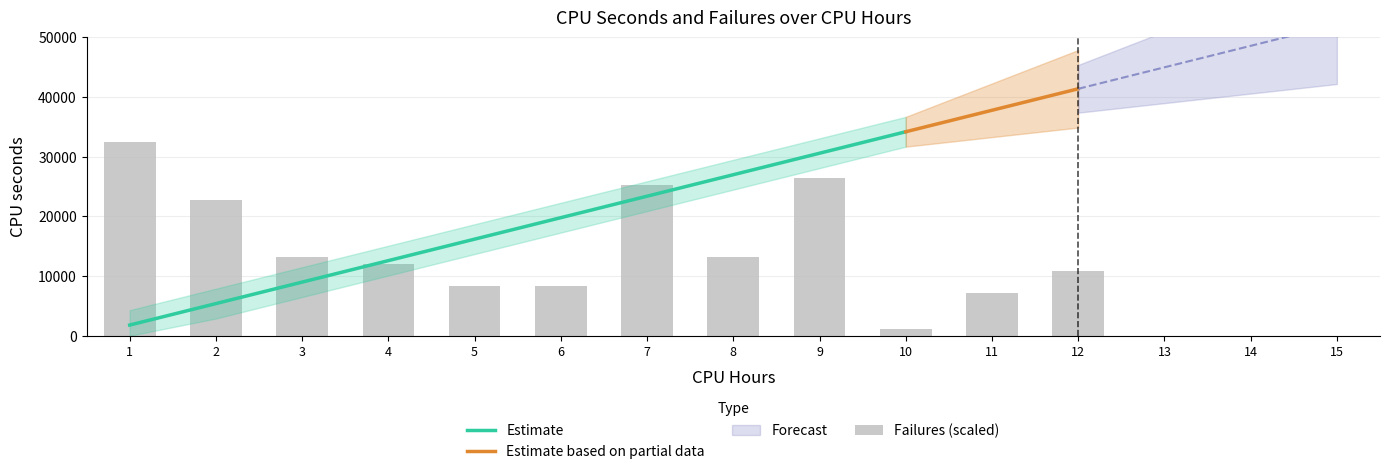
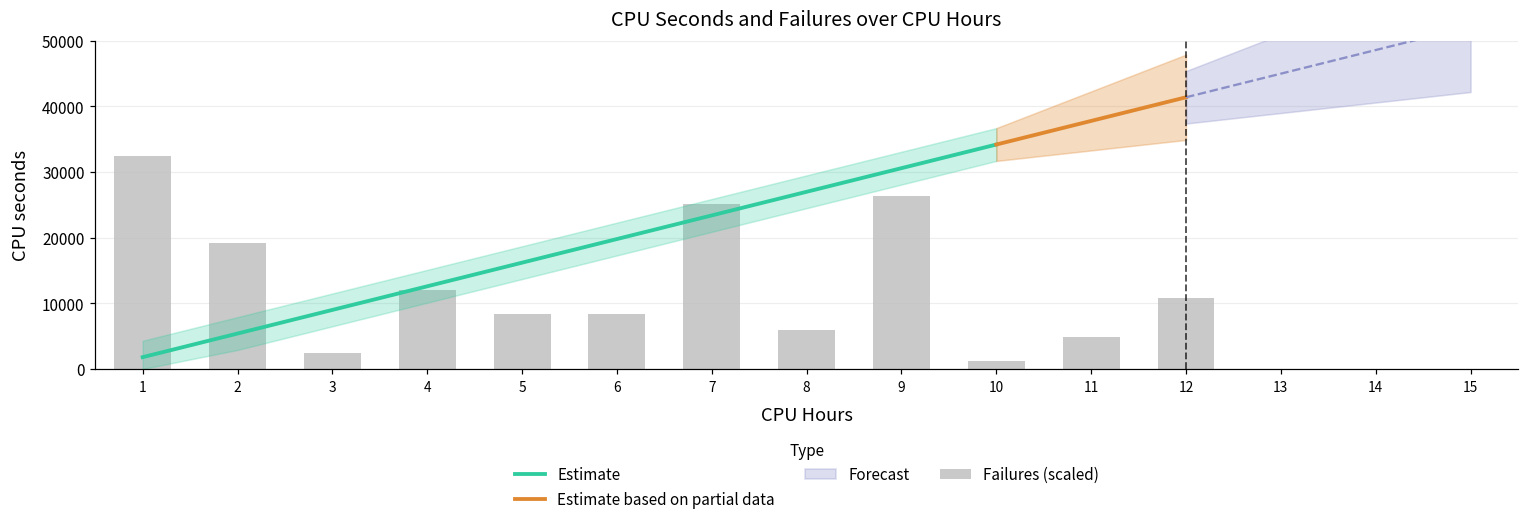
Failures (scaled), 2: 23000 -> 19000
Failures (scaled), 3: 13000 -> 2000
Failures (scaled), 8: 13000 -> 6000
Failures (scaled), 11: 7000 -> 5000
